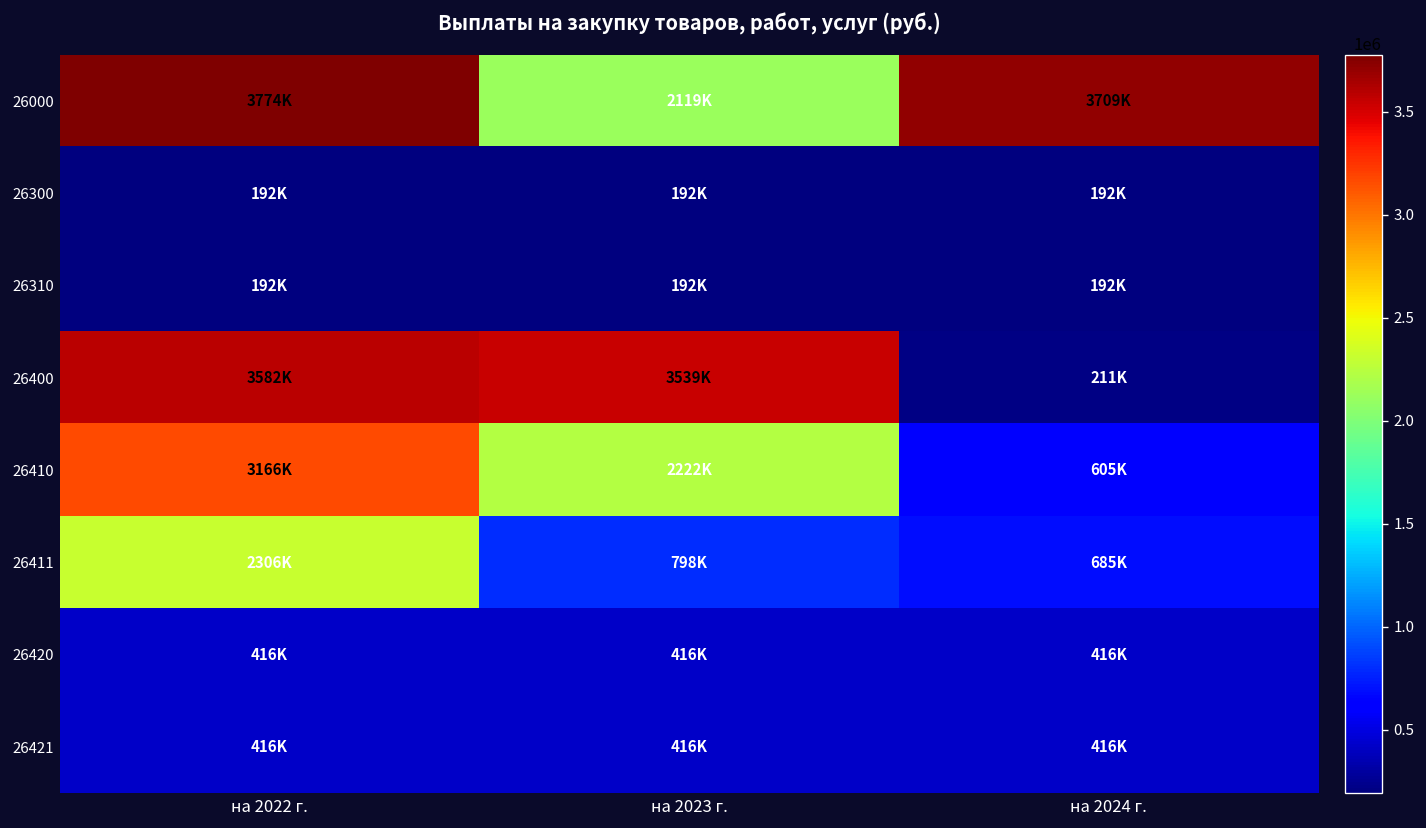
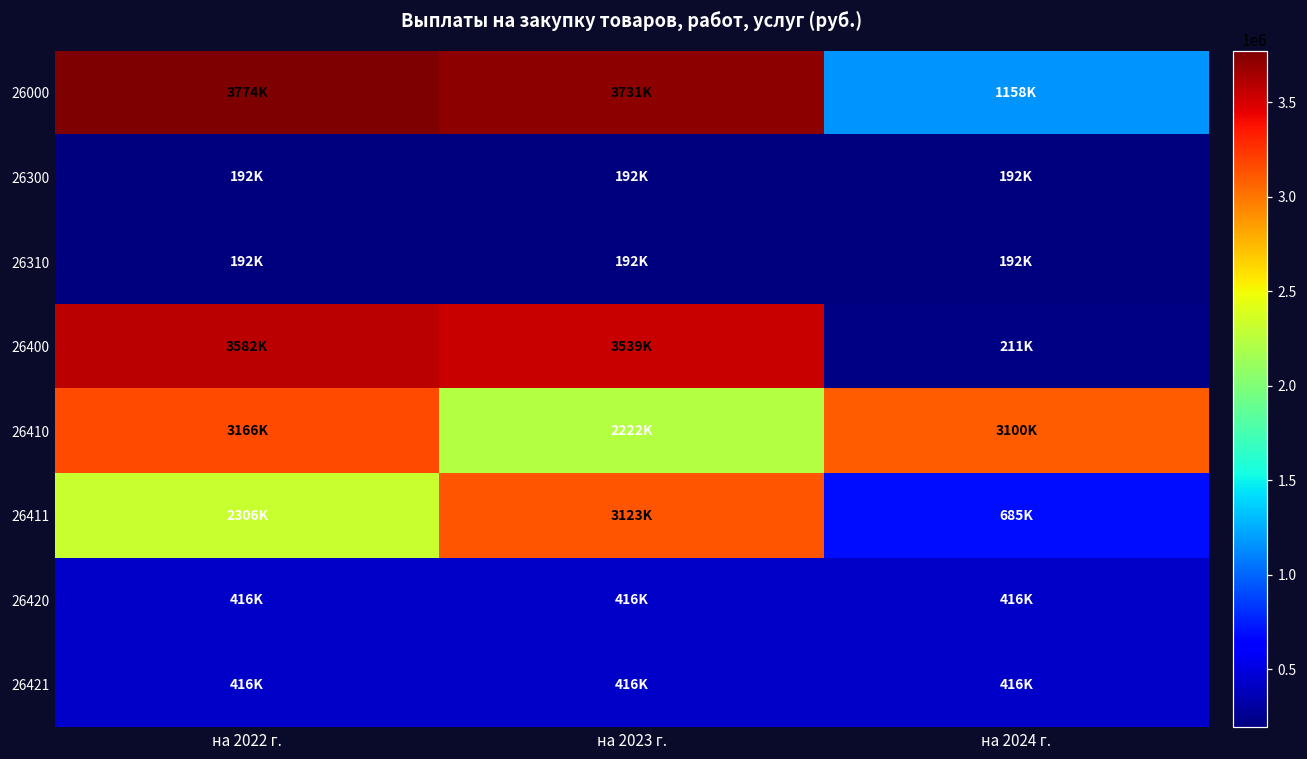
26000, на 2023 г.: 2119K -> 3731K
26000, на 2024 г.: 3709K -> 1158K
26410, на 2024 г.: 605K -> 3100K
26411, на 2023 г.: 798K -> 3123K
